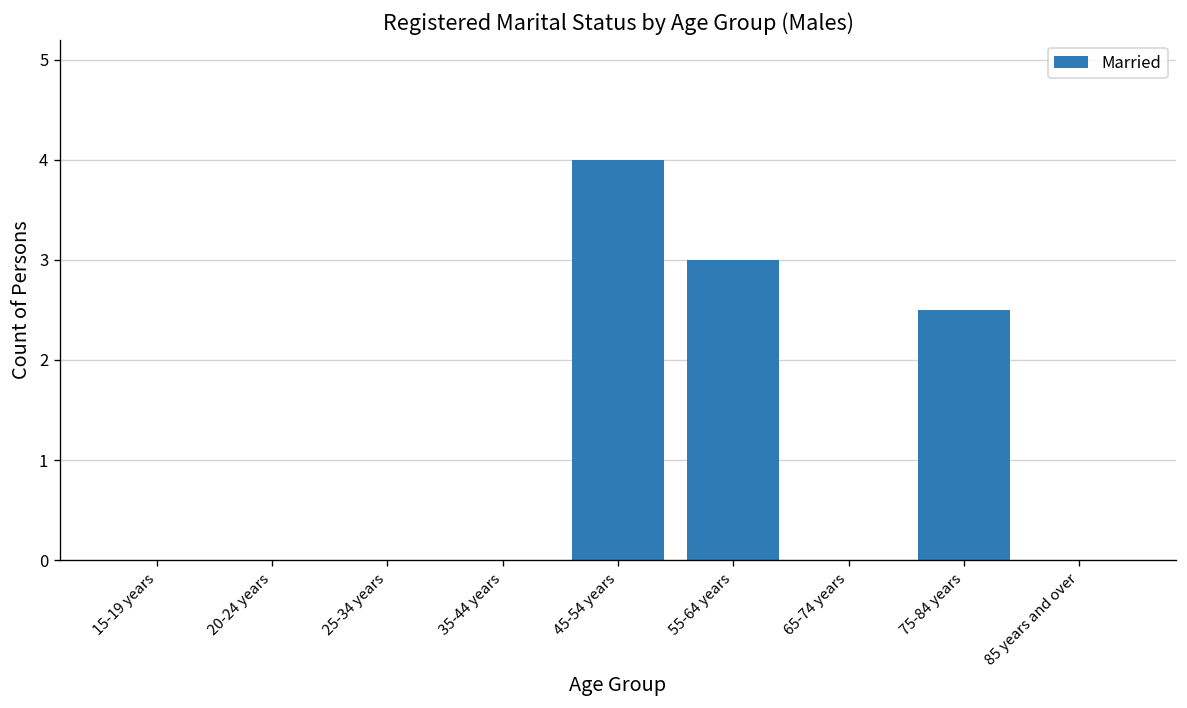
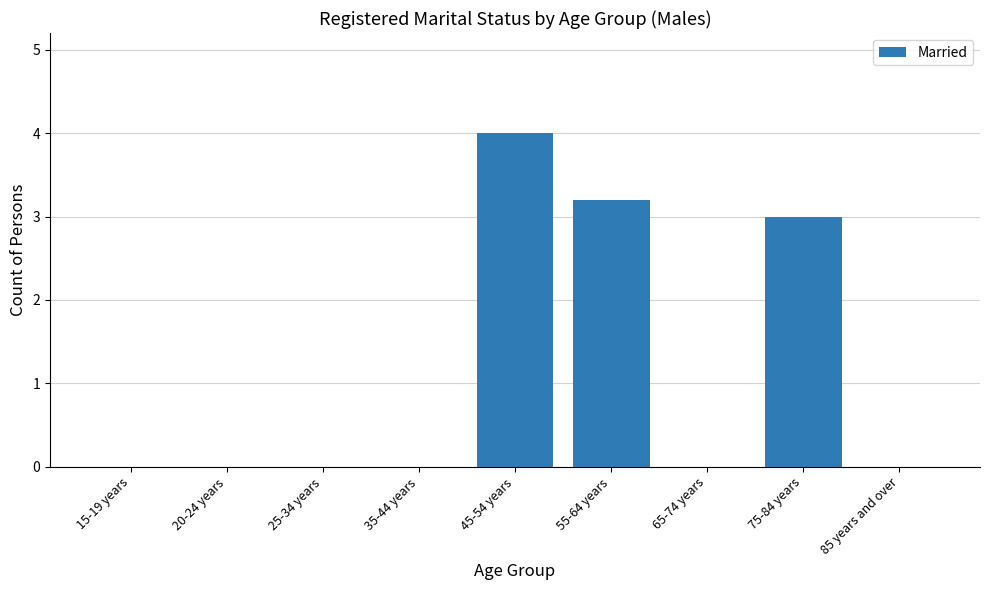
55-64 years: 3.0 -> 3.2
75-84 years: 2.5 -> 3.0
